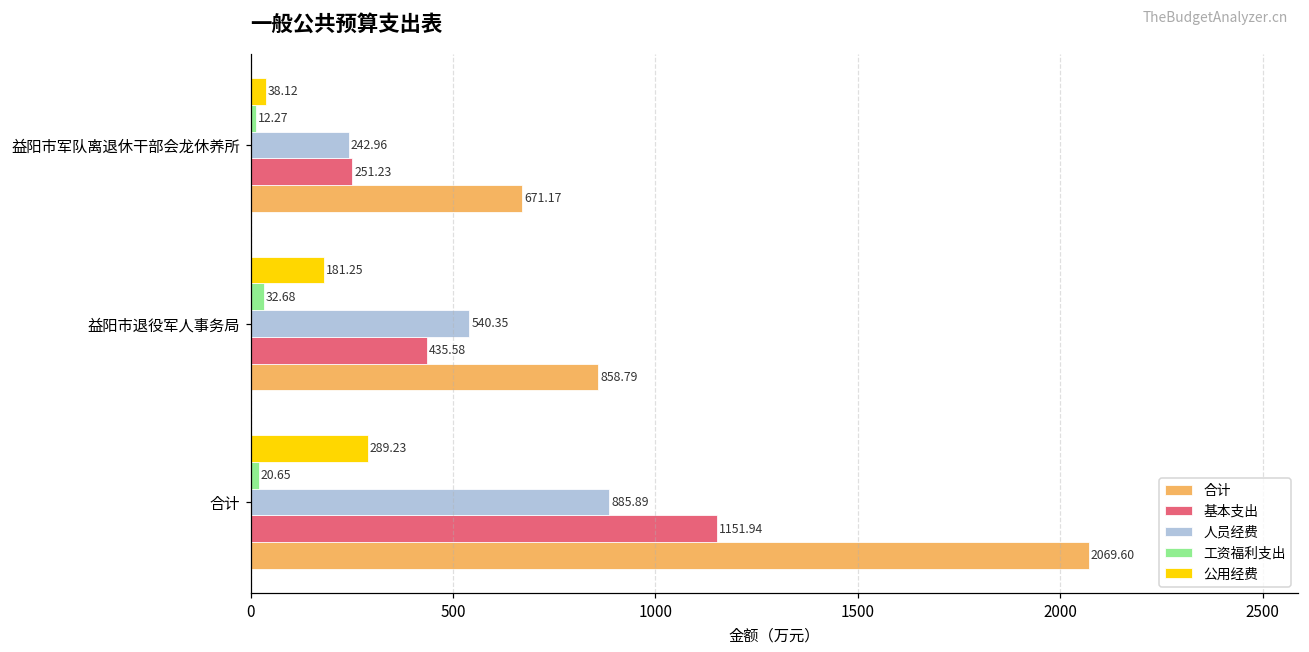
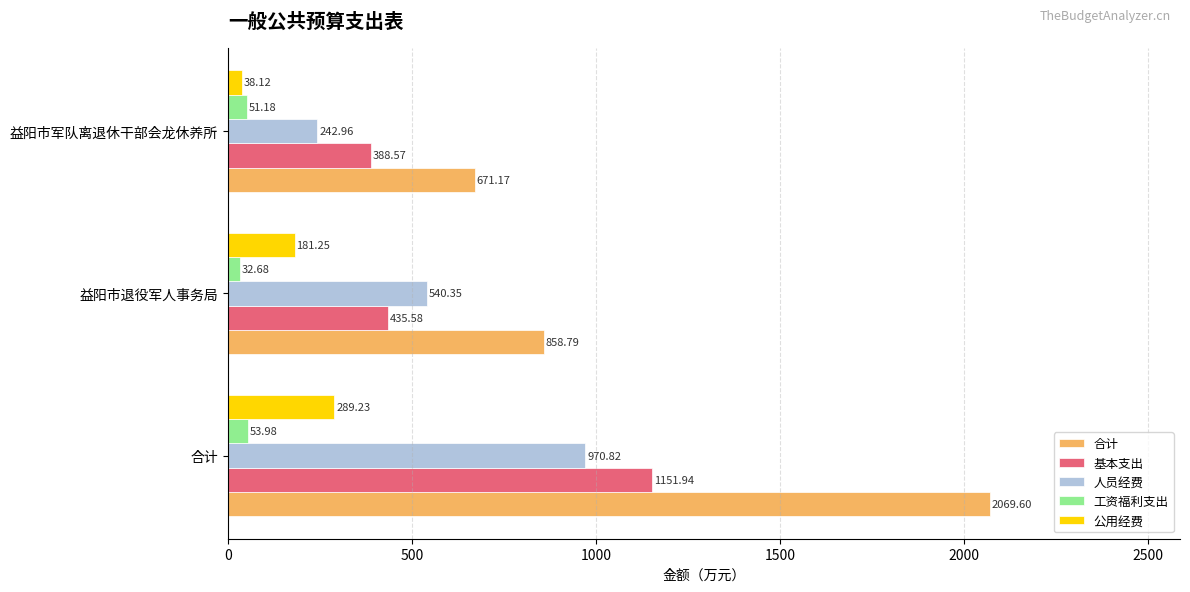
工资福利支出, 益阳市军队离退休干部会龙休养所: 12.27 -> 51.18
基本支出, 益阳市军队离退休干部会龙休养所: 251.23 -> 388.57
工资福利支出, 合计: 20.65 -> 53.98
人员经费, 合计: 885.89 -> 970.82
